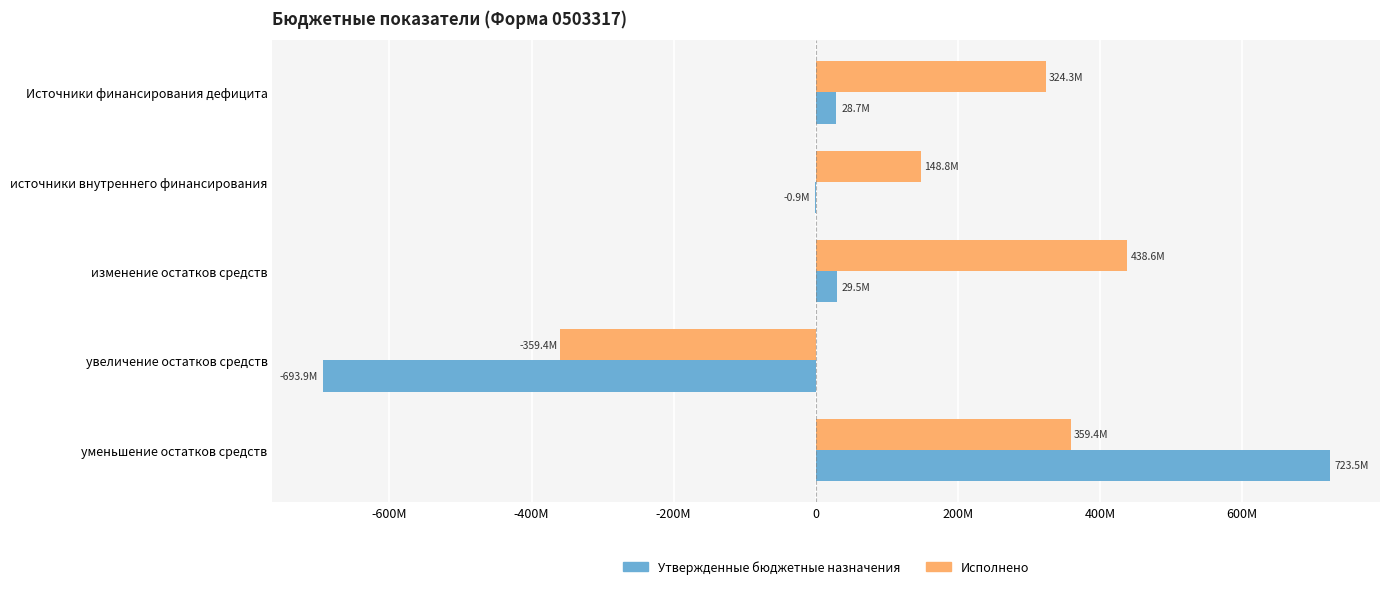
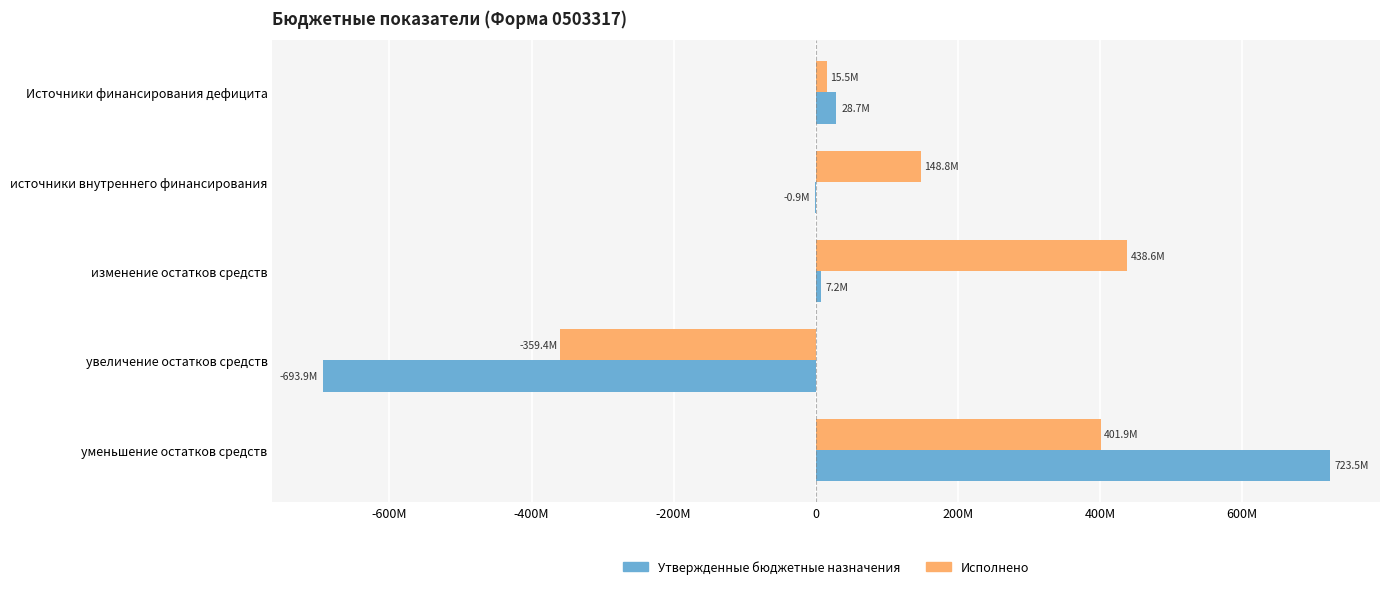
Исполнено, Источники финансирования дефицита: 324.3М -> 15.5М
Утвержденные бюджетные назначения, изменение остатков средств: 29.5М -> 7.2М
Исполнено, уменьшение остатков средств: 359.4М -> 401.9М
